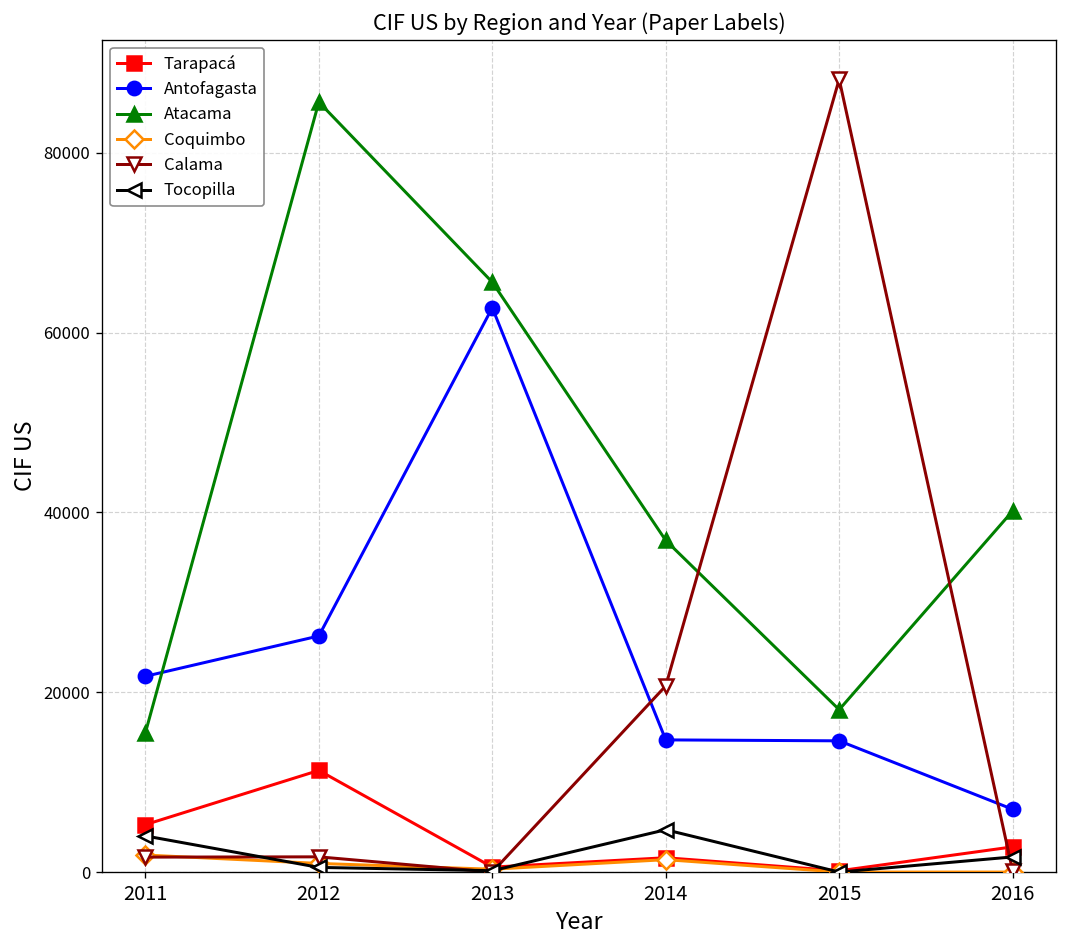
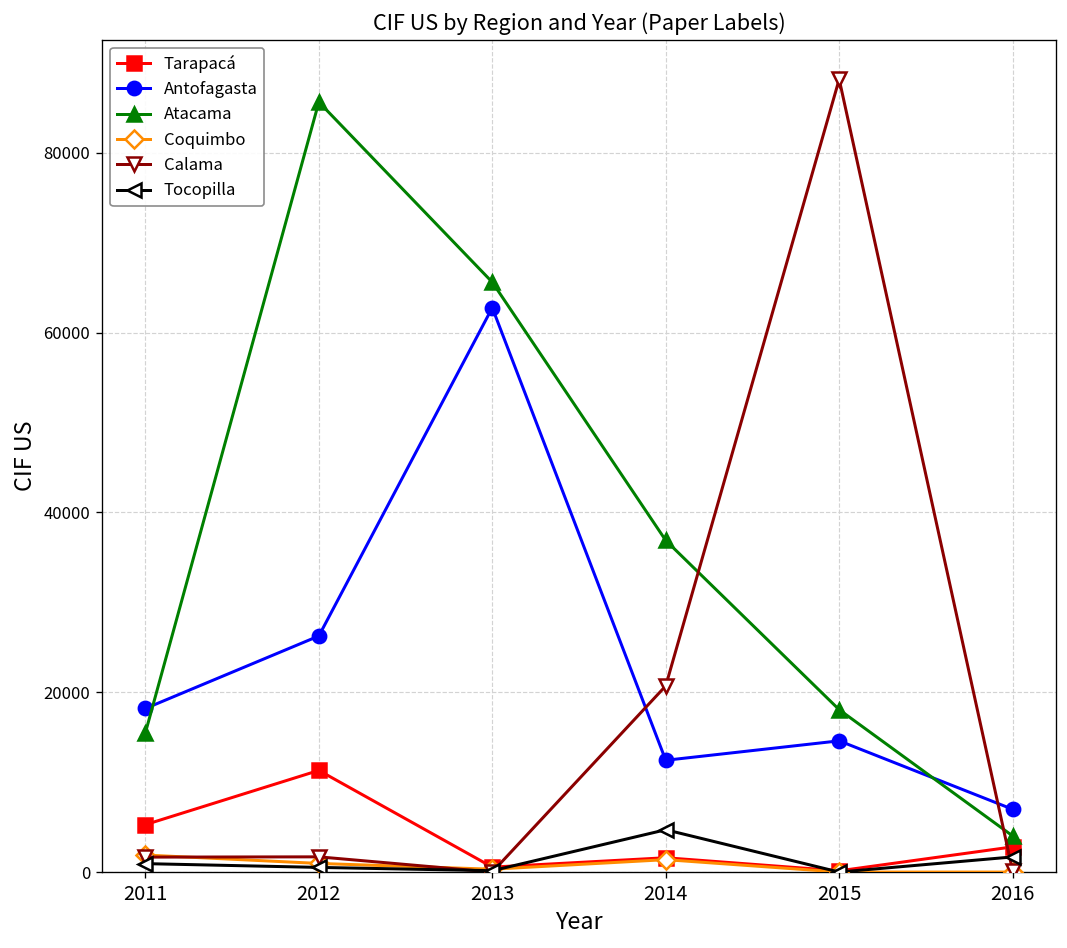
Antofagasta, 2011: 22000 -> 18000
Tocopilla, 2011: 4000 -> 1000
Antofagasta, 2014: 15000 -> 12000
Atacama, 2016: 40000 -> 4000
